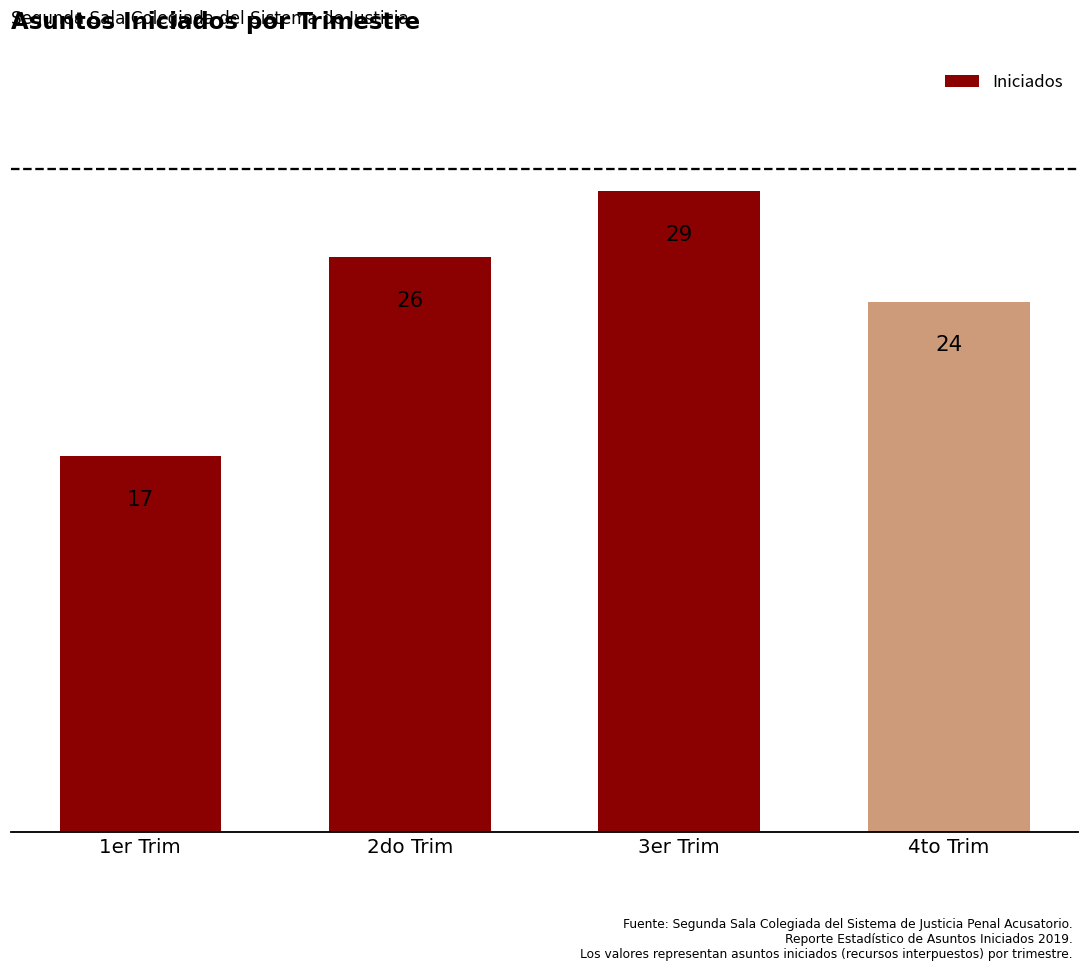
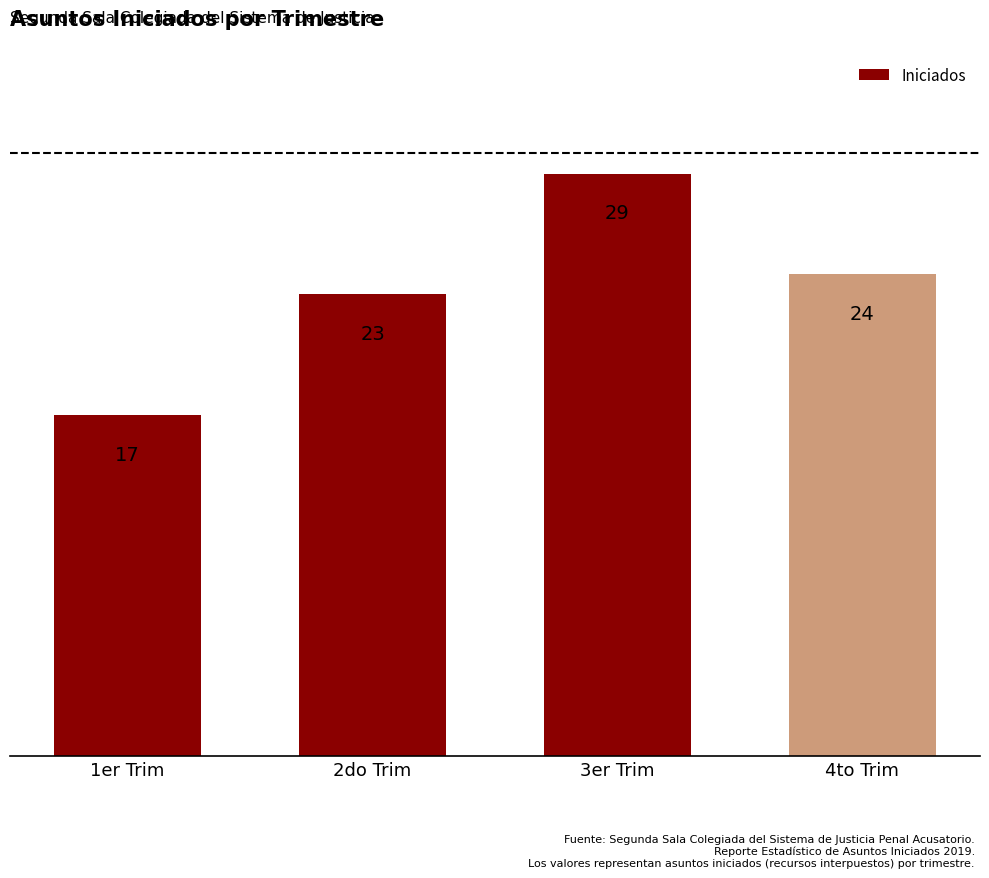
2do Trim: 26 -> 23
